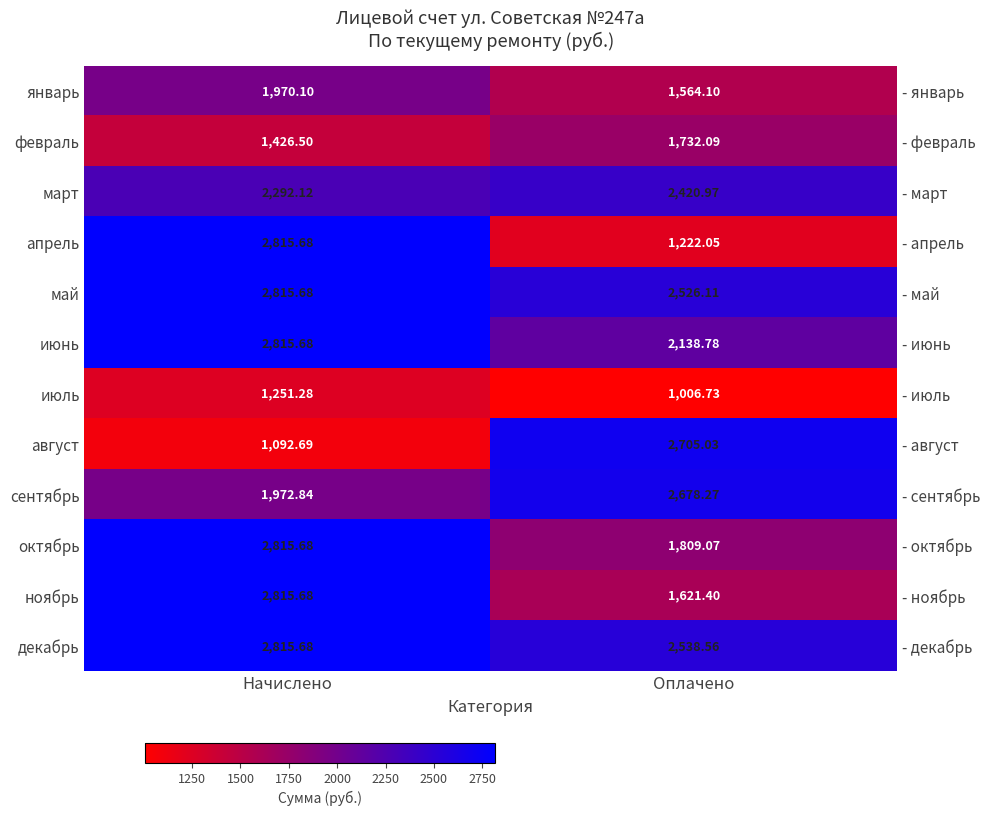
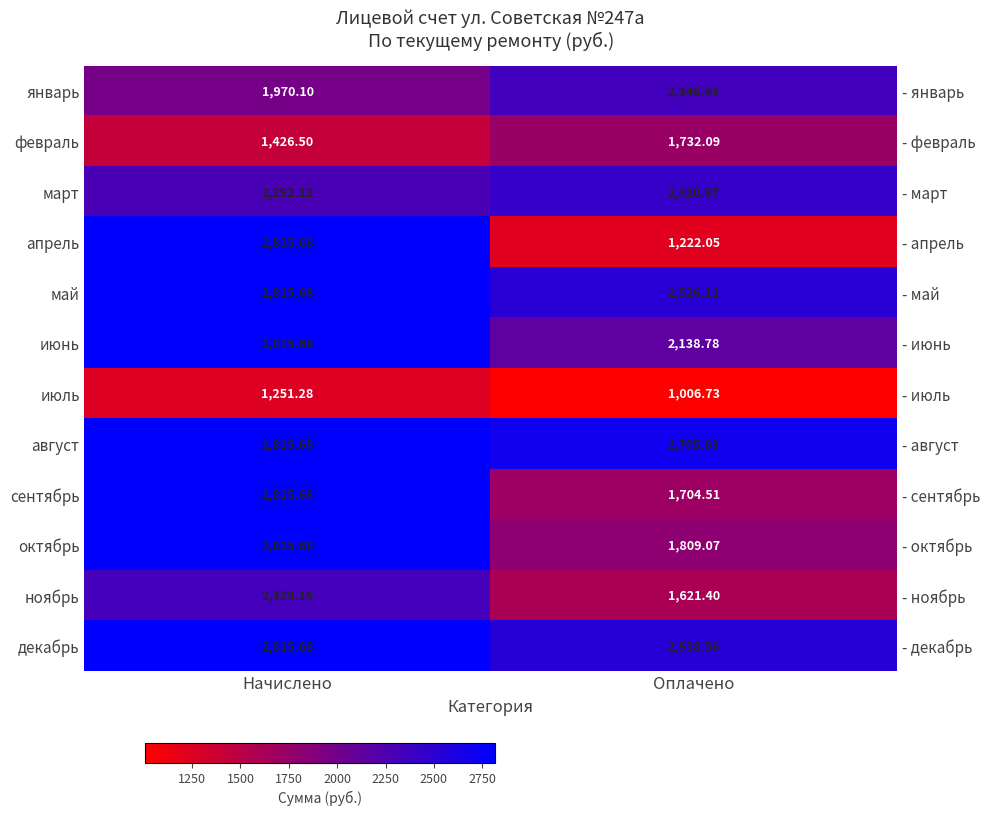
январь, Оплачено: 1,564.10 -> 2,346.43
август, Начислено: 1,092.69 -> 2,815.68
сентябрь, Начислено: 1,972.84 -> 2,815.68
сентябрь, Оплачено: 2,678.27 -> 1,704.51
ноябрь, Начислено: 2,815.68 -> 2,329.16
